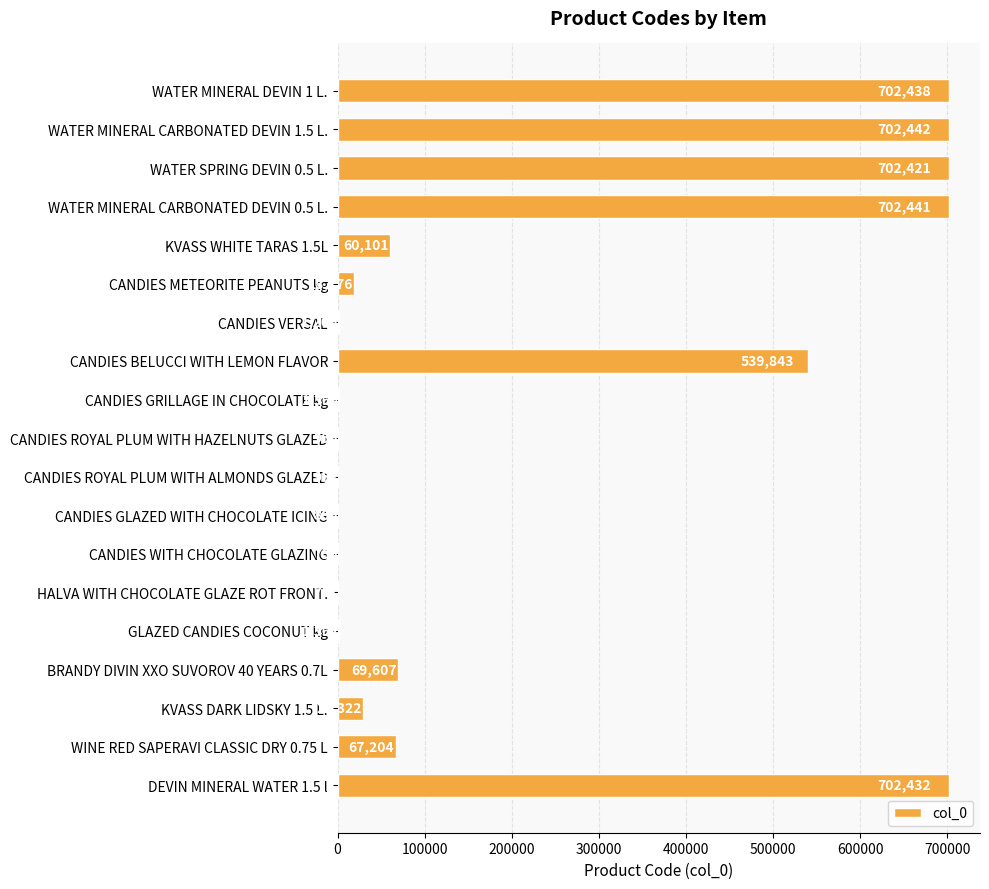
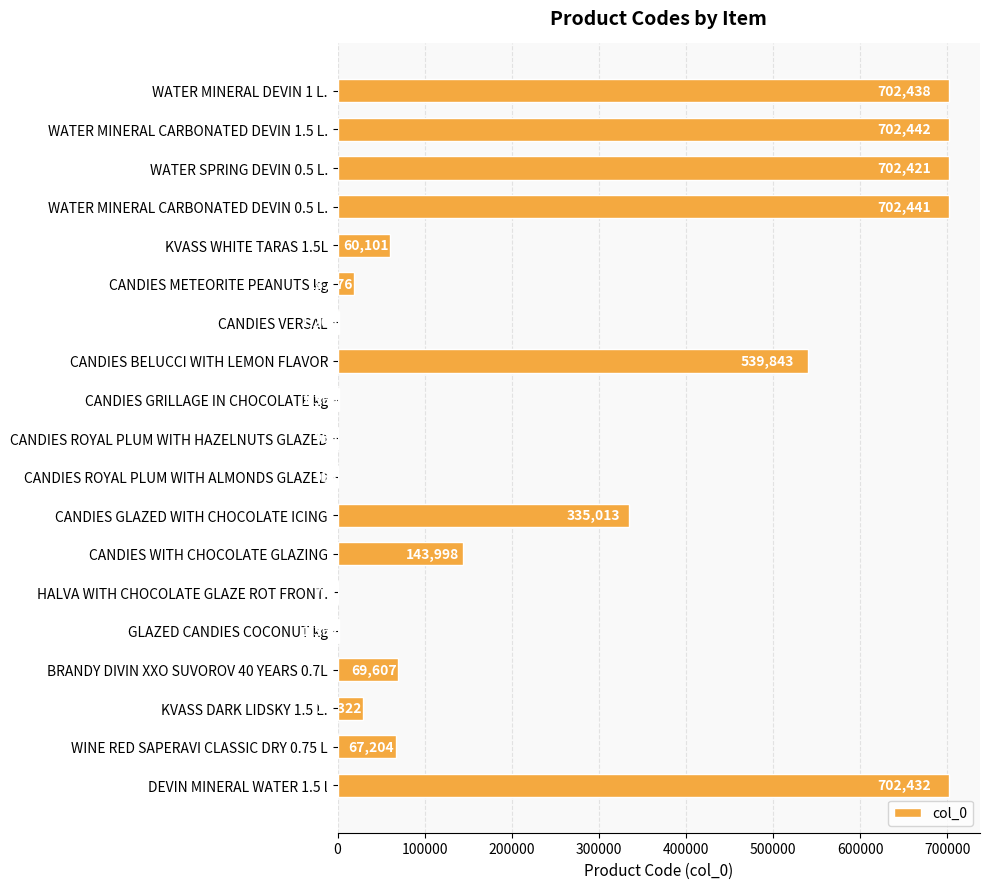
CANDIES GLAZED WITH CHOCOLATE ICING: 0 -> 340000
CANDIES WITH CHOCOLATE GLAZING: 0 -> 140000
